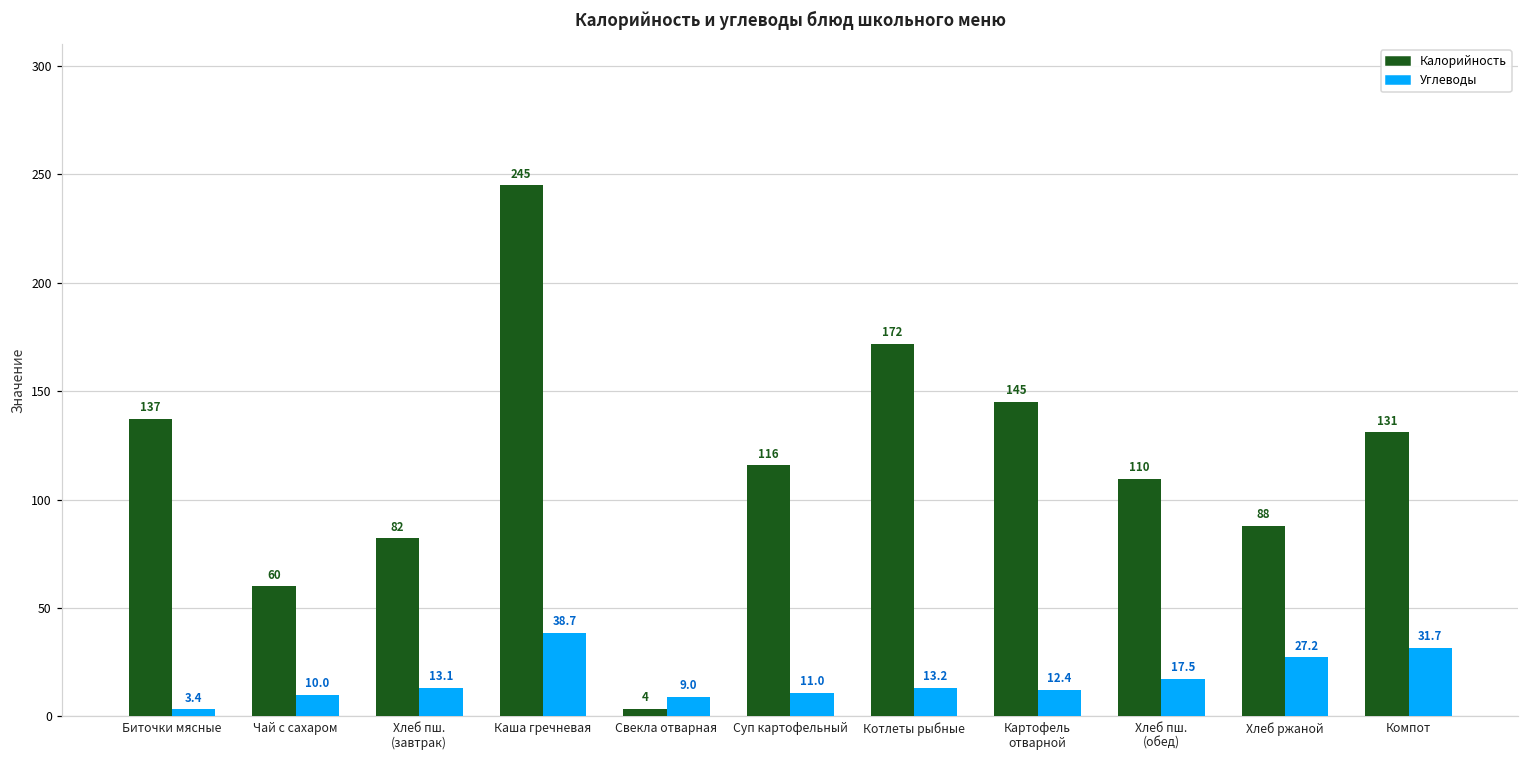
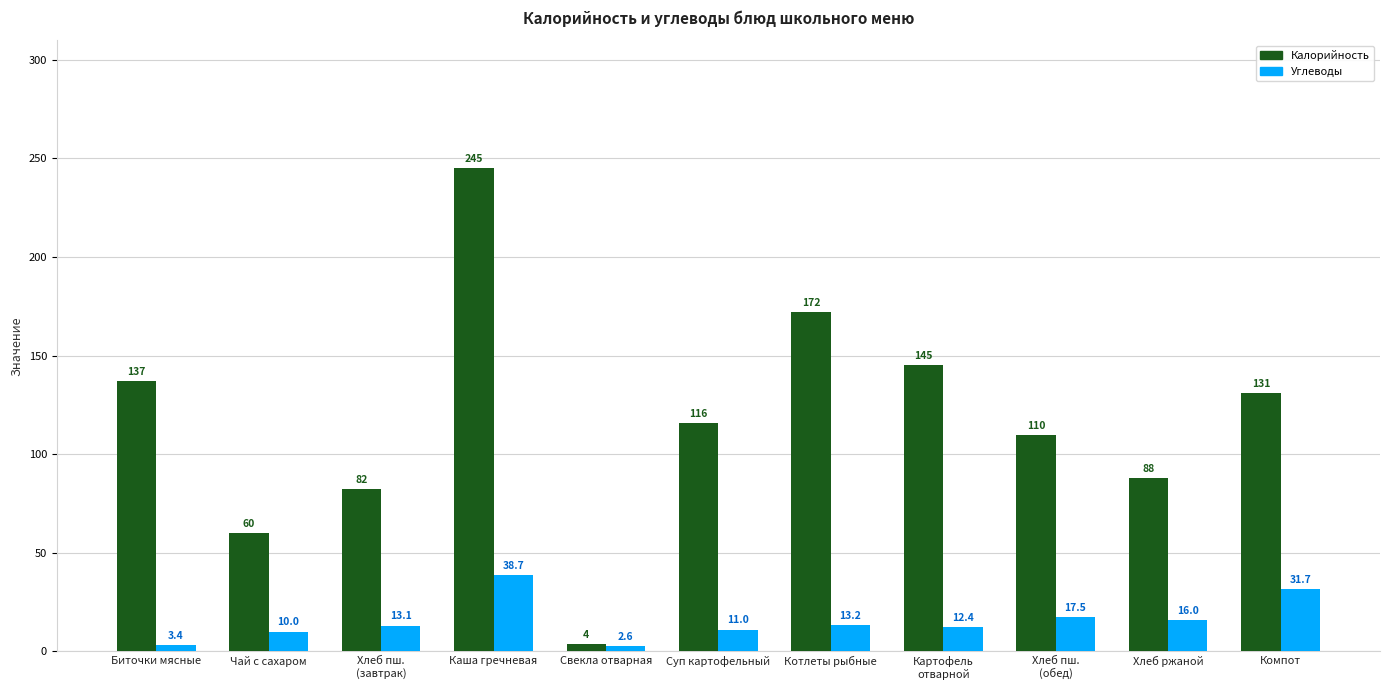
Углеводы, Свекла отварная: 9.0 -> 2.6
Углеводы, Хлеб ржаной: 27.2 -> 16.0
